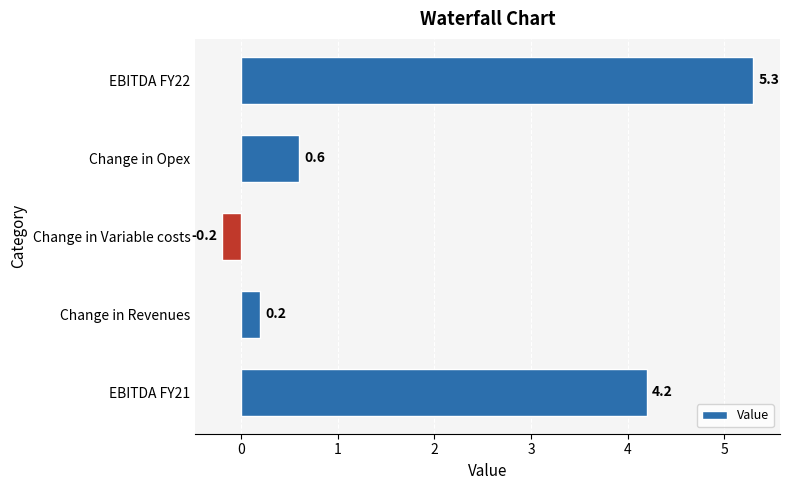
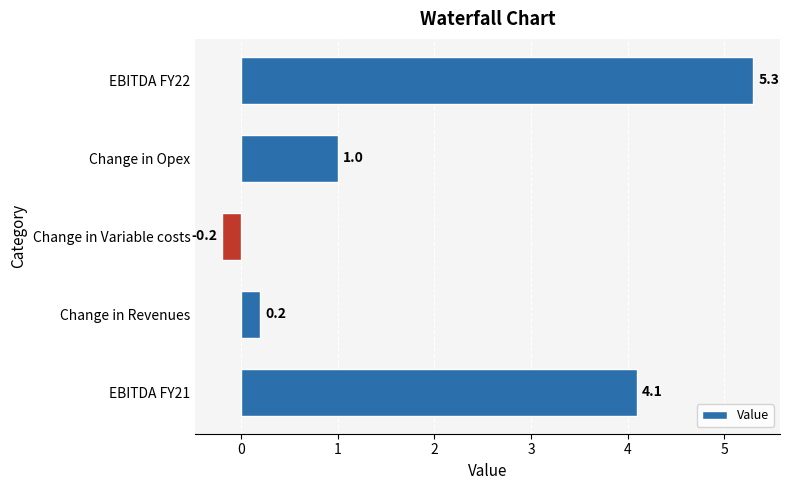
Change in Opex: 0.6 -> 1.0
EBITDA FY21: 4.2 -> 4.1
